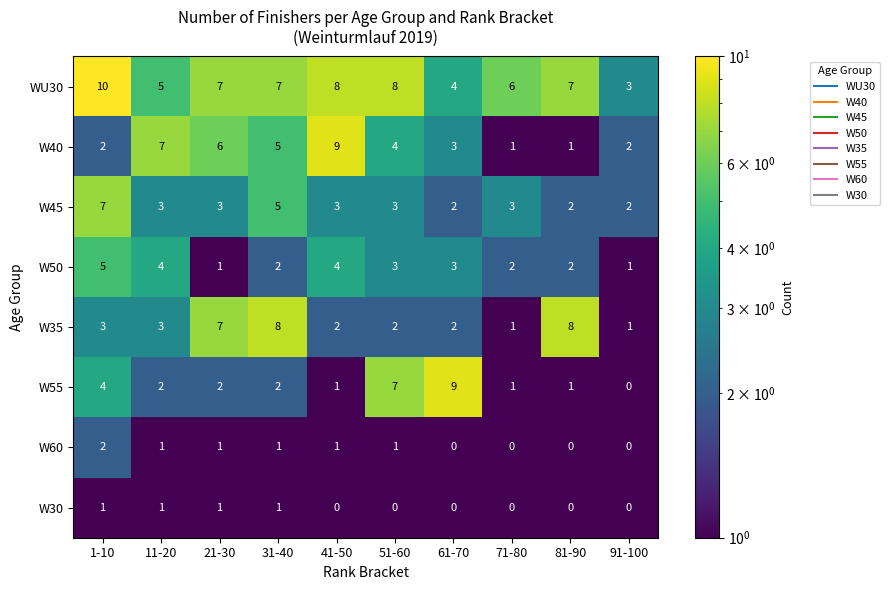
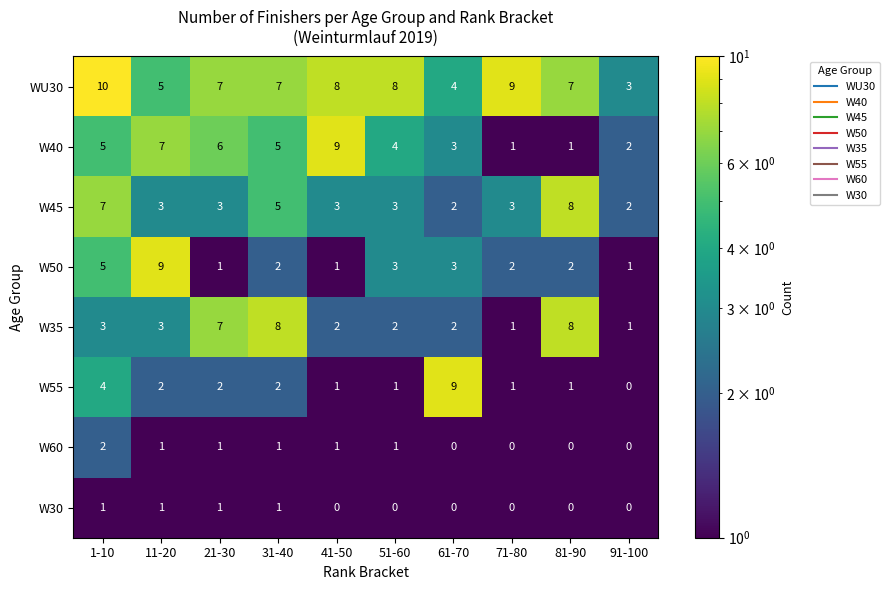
WU30, 71-80: 6 -> 9
W40, 1-10: 2 -> 5
W45, 81-90: 2 -> 8
W50, 11-20: 4 -> 9
W50, 41-50: 4 -> 1
W55, 51-60: 7 -> 1
